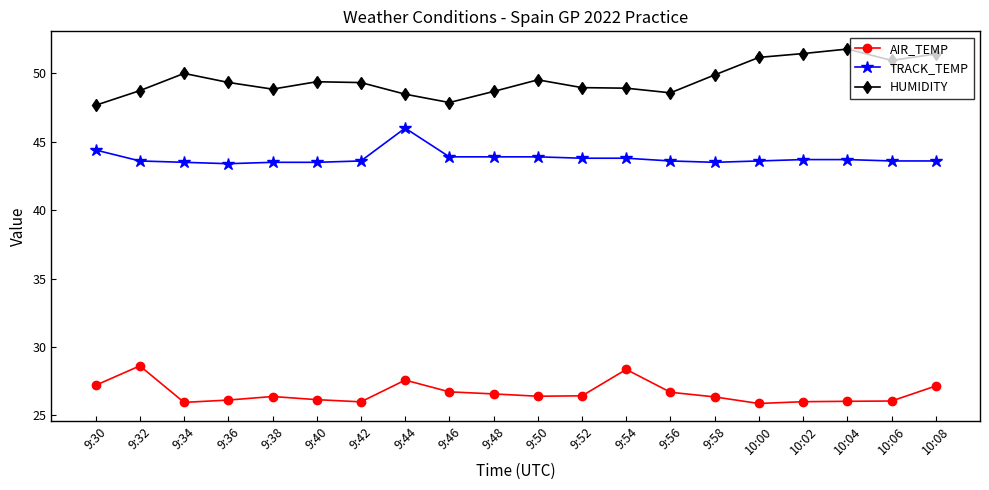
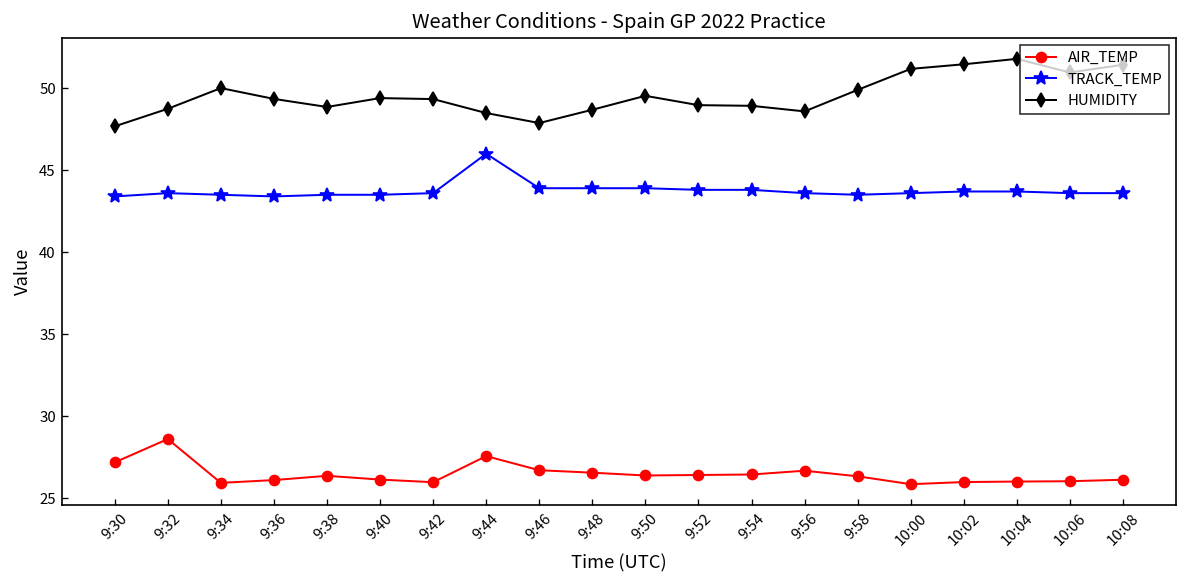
TRACK_TEMP, 9:30: 44.4 -> 43.4
AIR_TEMP, 9:54: 28.4 -> 26.5
AIR_TEMP, 10:08: 27.2 -> 26.1
